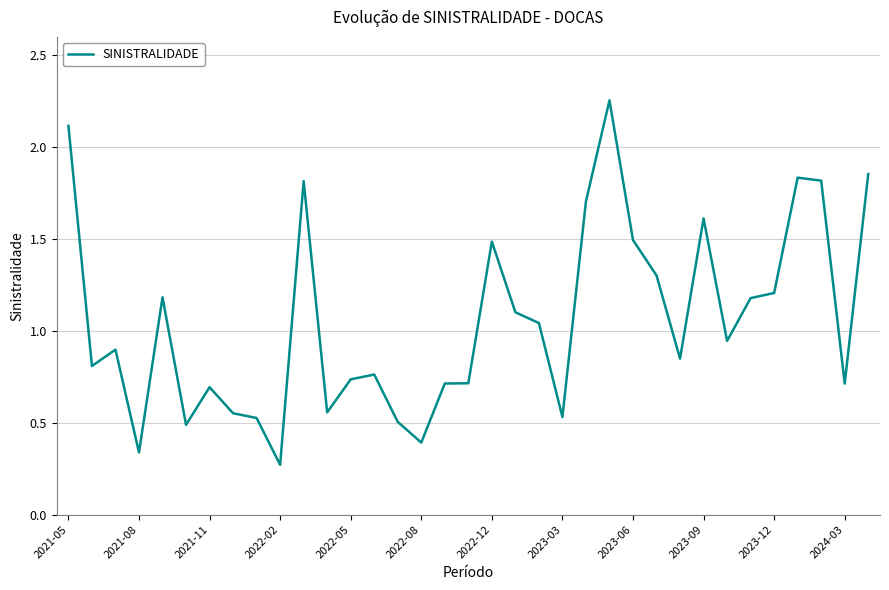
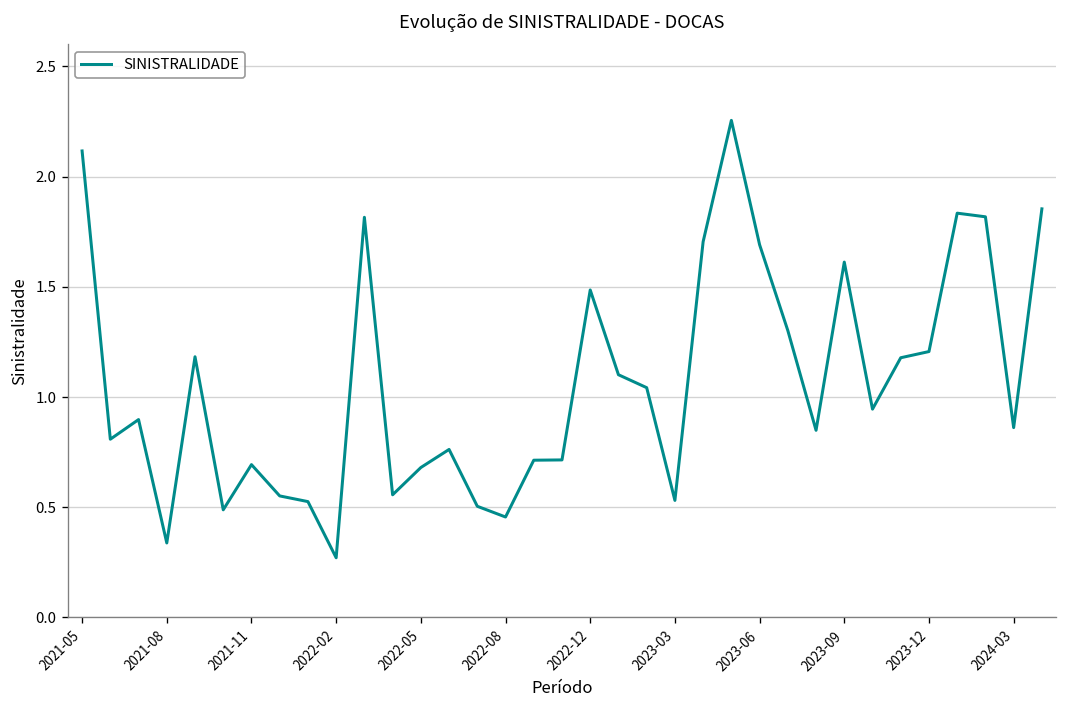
2022-05: 0.74 -> 0.68
2022-08: 0.39 -> 0.46
2023-06: 1.49 -> 1.69
2024-03: 0.71 -> 0.86
